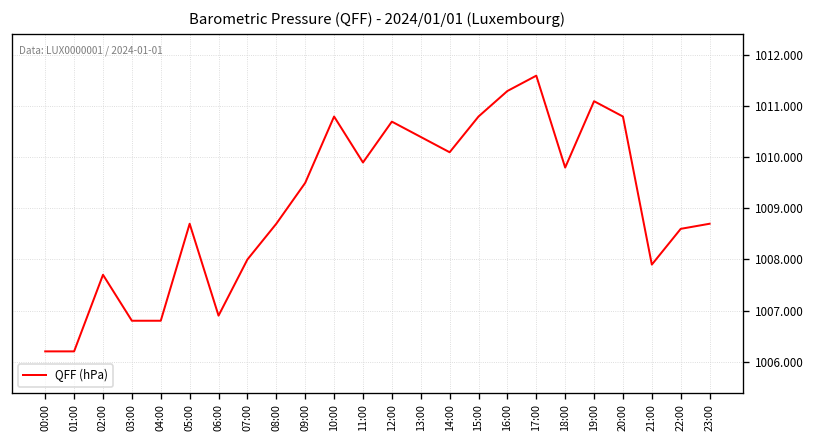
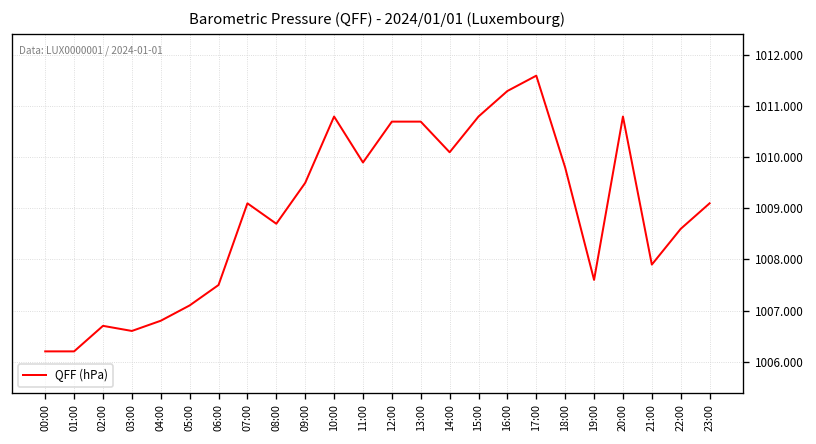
02:00: 1007.7 -> 1006.7
03:00: 1006.8 -> 1006.6
05:00: 1008.7 -> 1007.1
06:00: 1006.9 -> 1007.5
07:00: 1008.0 -> 1009.1
13:00: 1010.4 -> 1010.7
19:00: 1011.1 -> 1007.6
23:00: 1008.7 -> 1009.1
